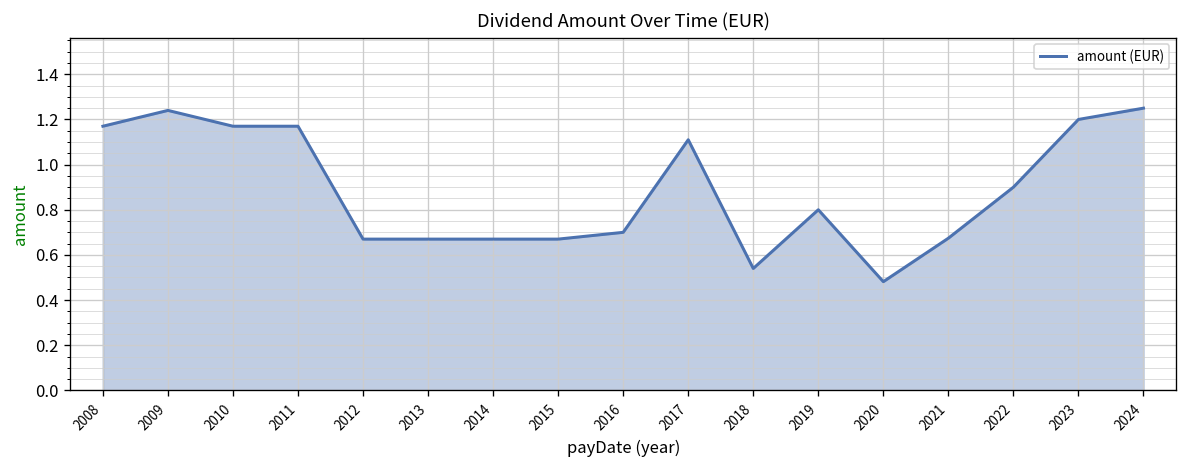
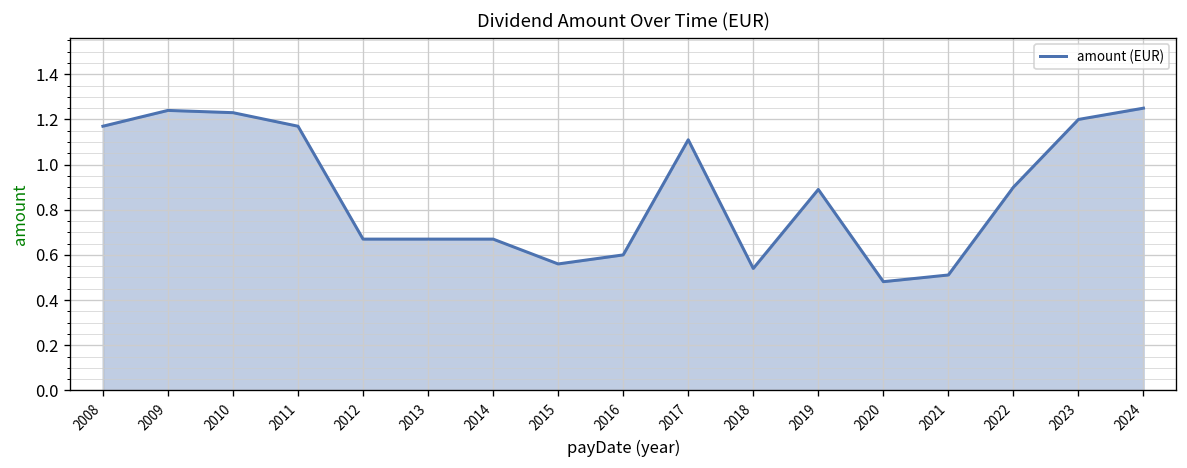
2010: 1.17 -> 1.23
2015: 0.67 -> 0.56
2016: 0.7 -> 0.6
2019: 0.80 -> 0.89
2021: 0.67 -> 0.51
